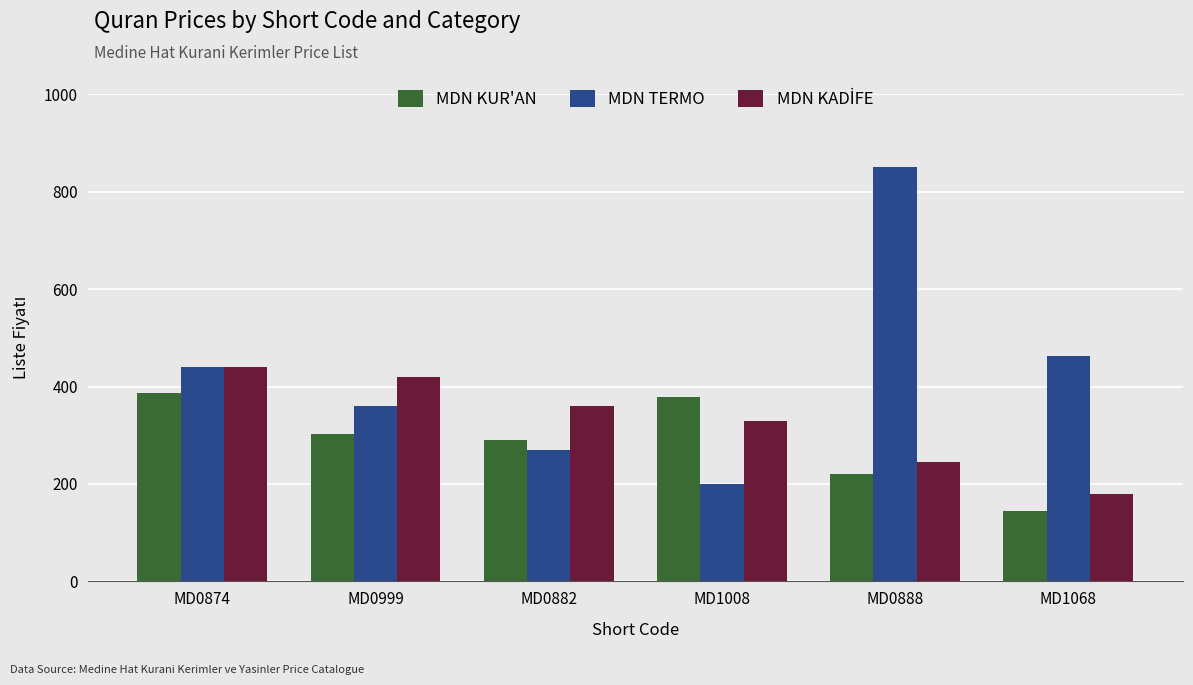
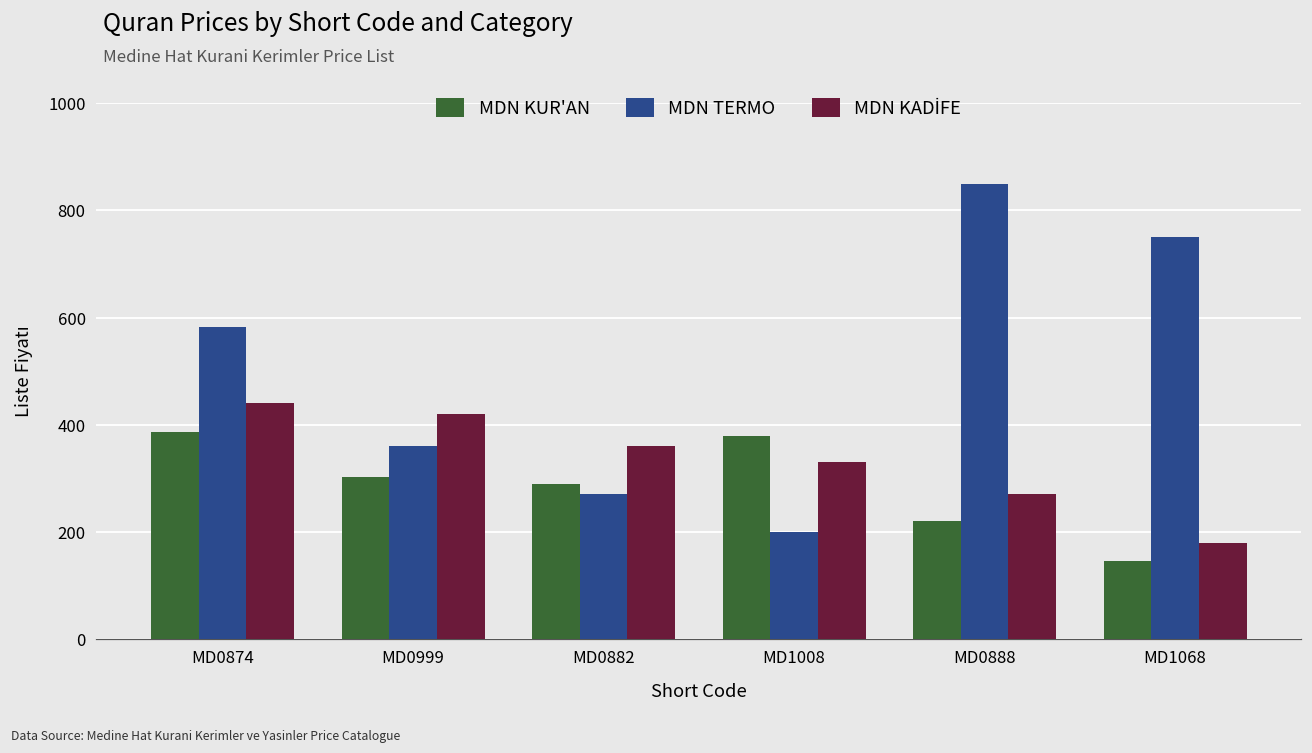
MDN TERMO, MD0874: 440 -> 580
MDN KADİFE, MD0888: 250 -> 270
MDN TERMO, MD1068: 460 -> 750
